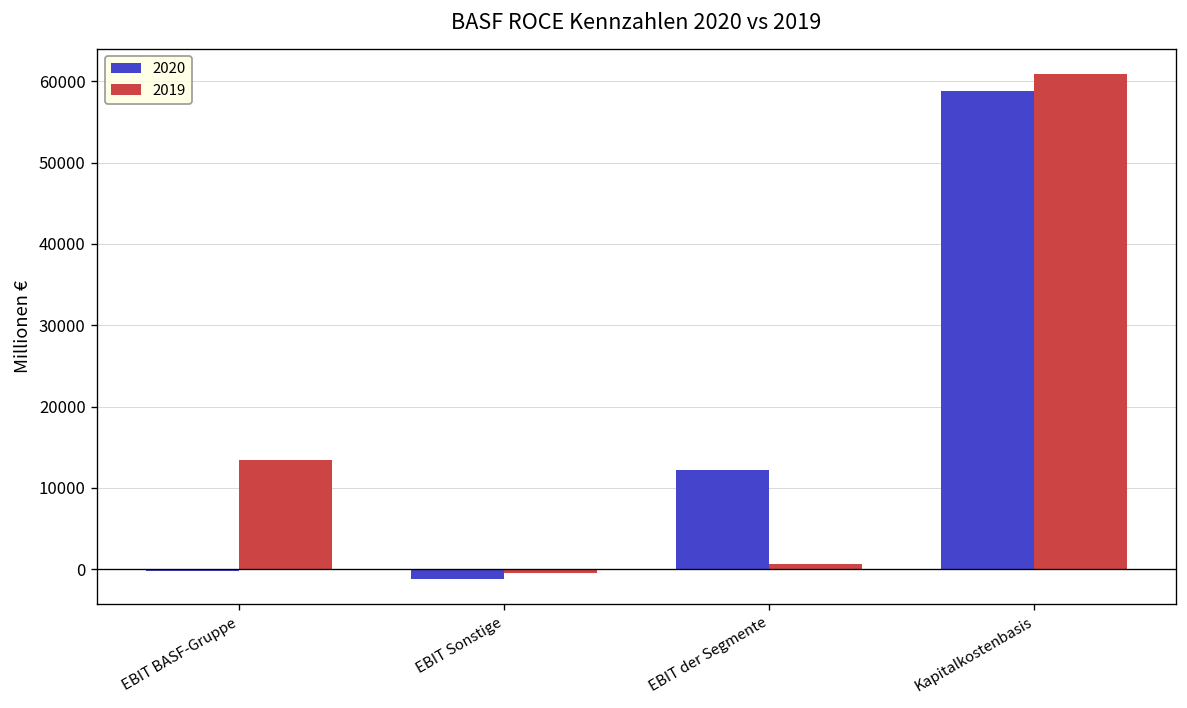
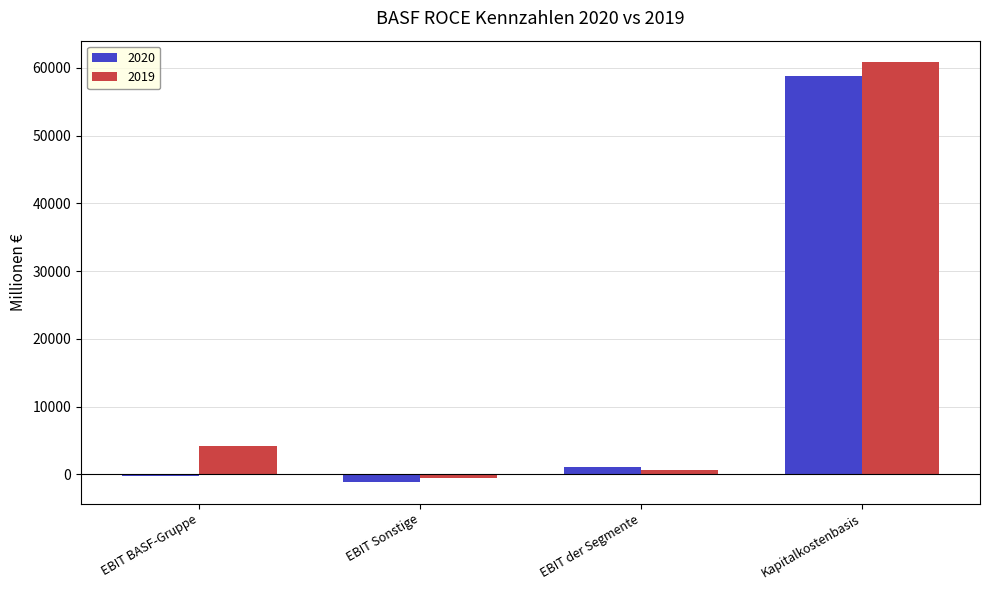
2019, EBIT BASF-Gruppe: 13000 -> 4000
2020, EBIT der Segmente: 12000 -> 1000
